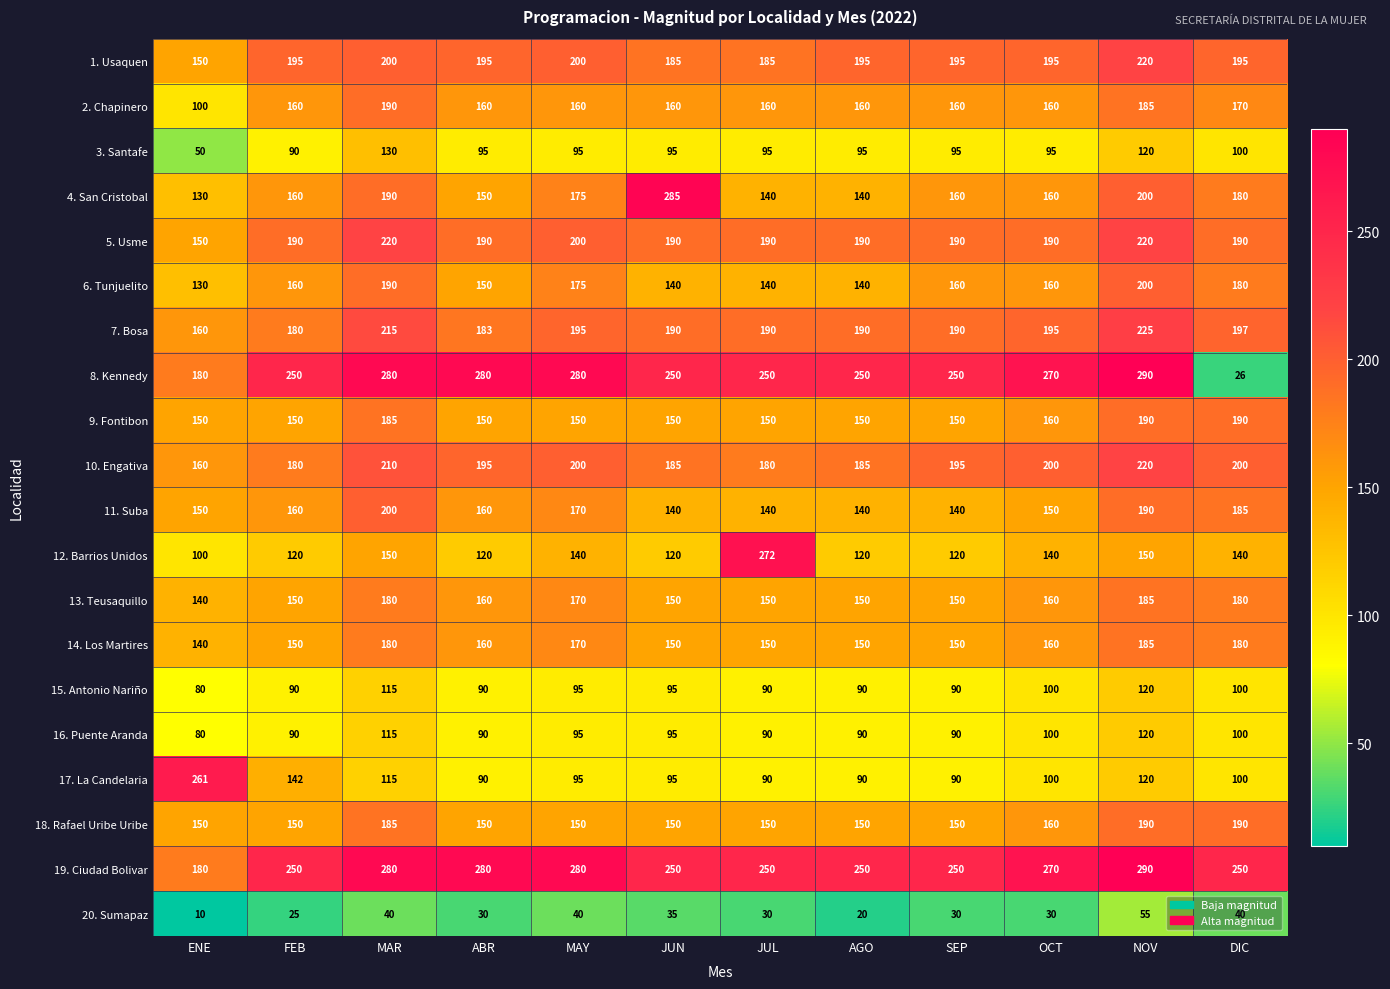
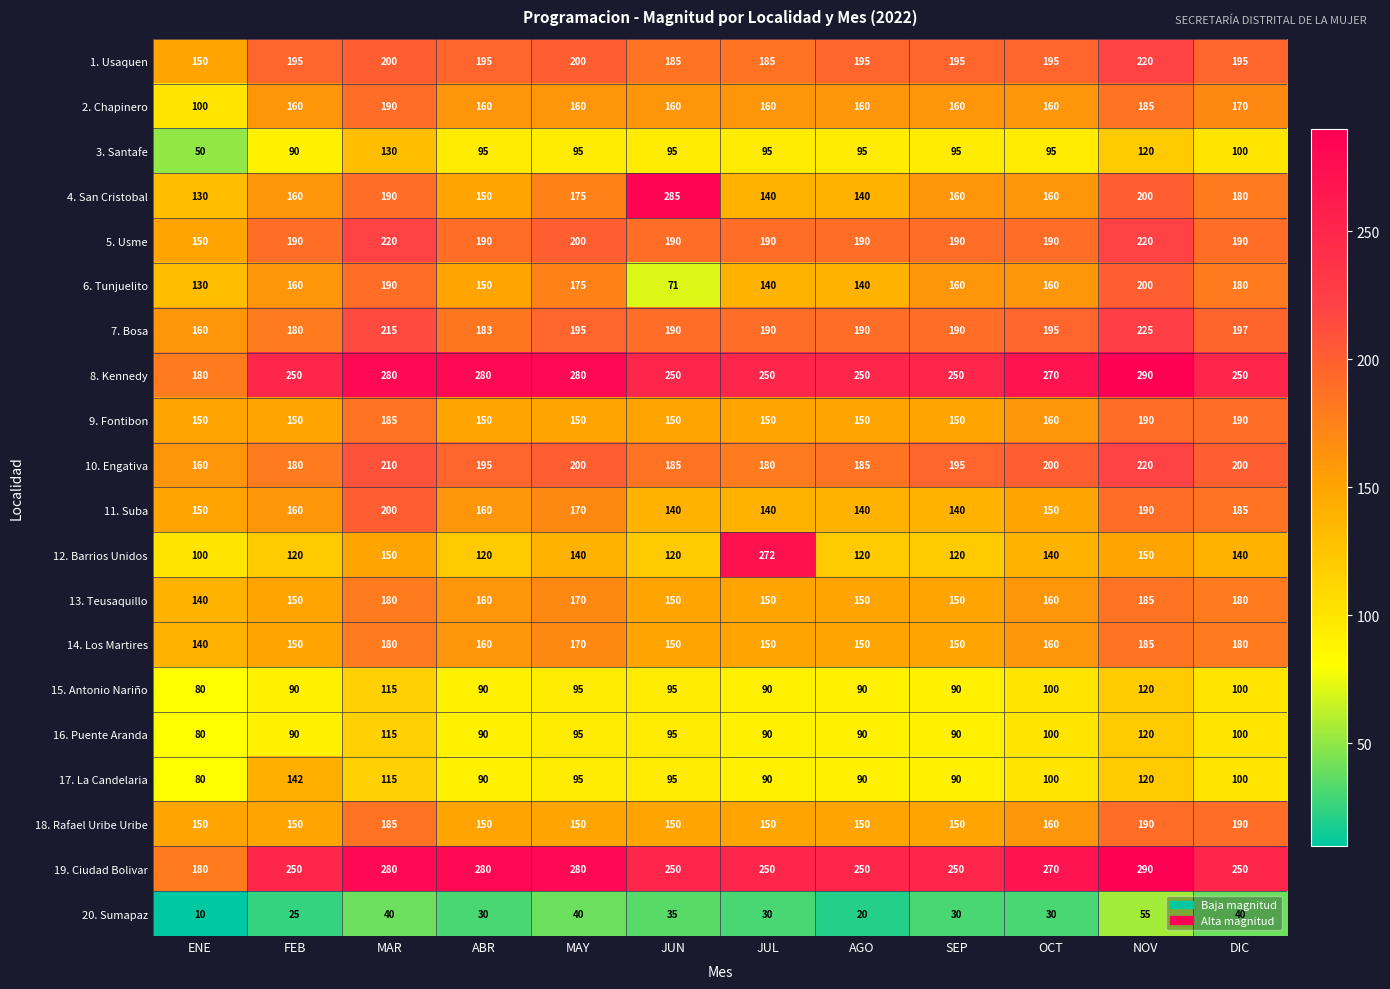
6. Tunjuelito, JUN: 140 -> 71
8. Kennedy, DIC: 26 -> 250
17. La Candelaria, ENE: 261 -> 80
